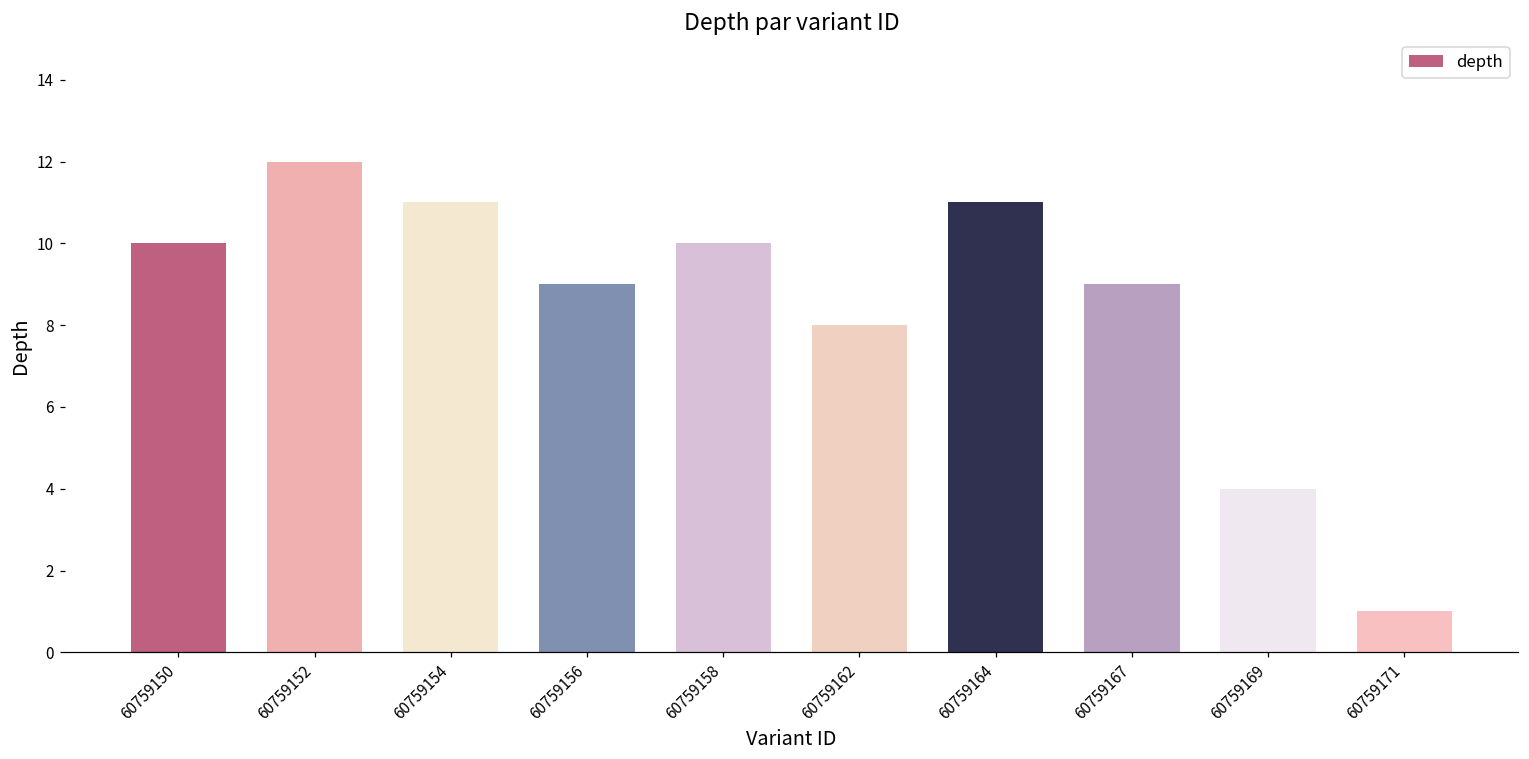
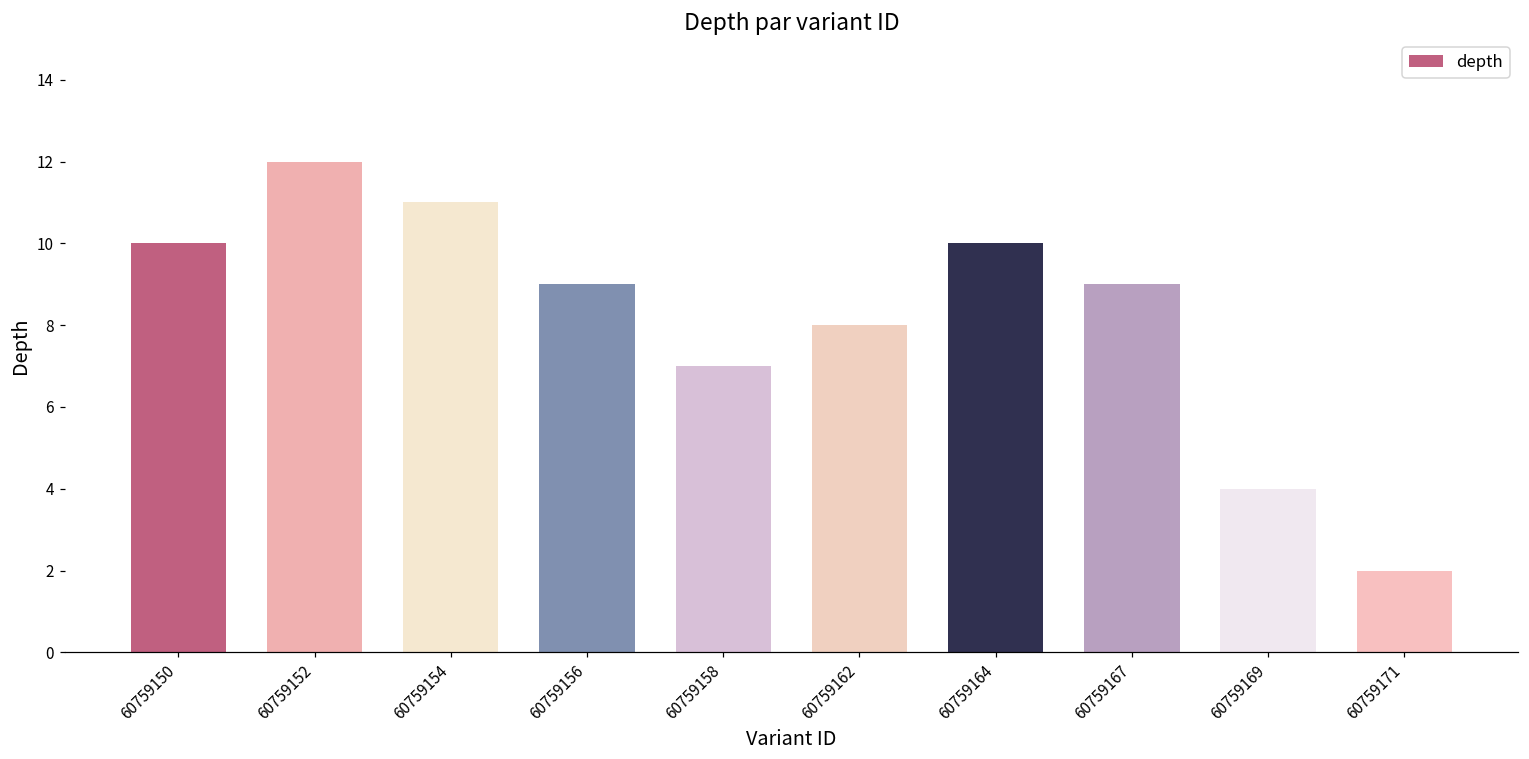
60759158: 10 -> 7
60759164: 11 -> 10
60759171: 1 -> 2
